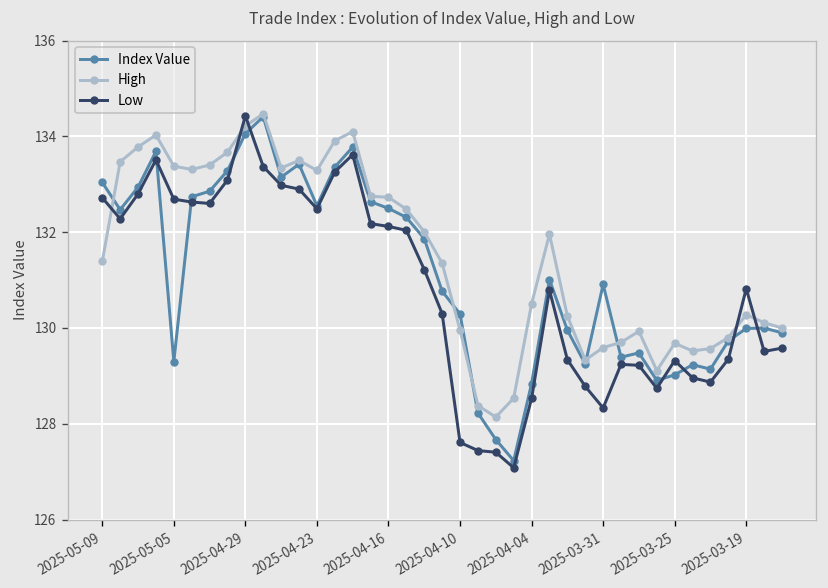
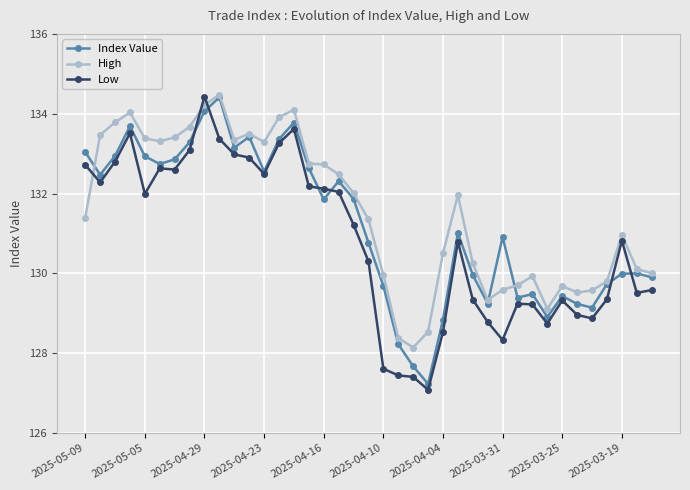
Index Value, 2025-05-05: 129.3 -> 132.9
Low, 2025-05-05: 132.7 -> 132.0
Index Value, 2025-04-16: 132.5 -> 131.9
Index Value, 2025-04-10: 130.3 -> 129.7
Index Value, 2025-03-25: 129.0 -> 129.4
High, 2025-03-19: 130.3 -> 131.0
